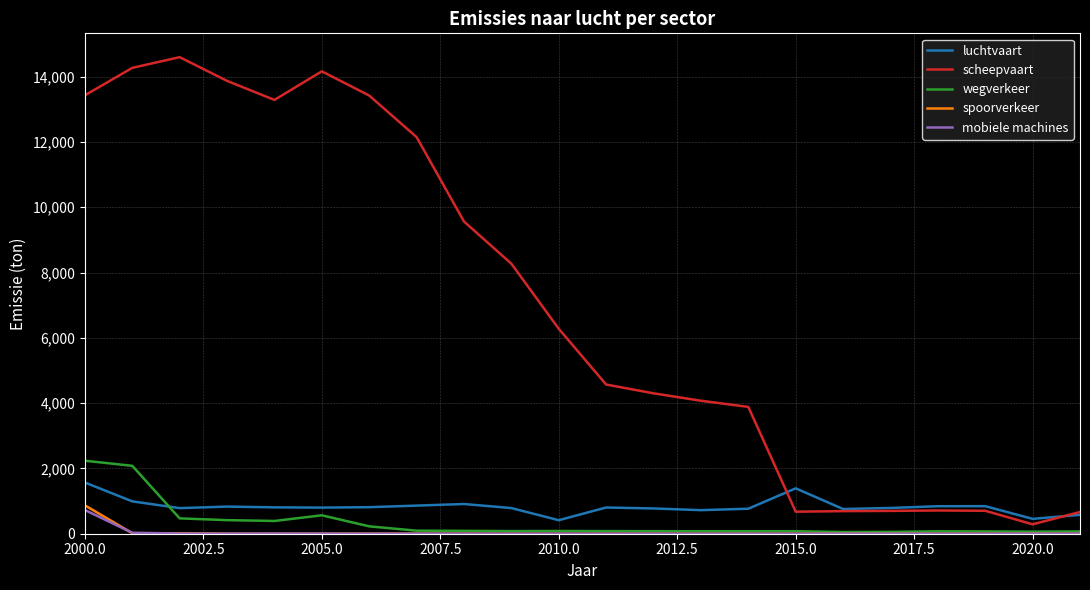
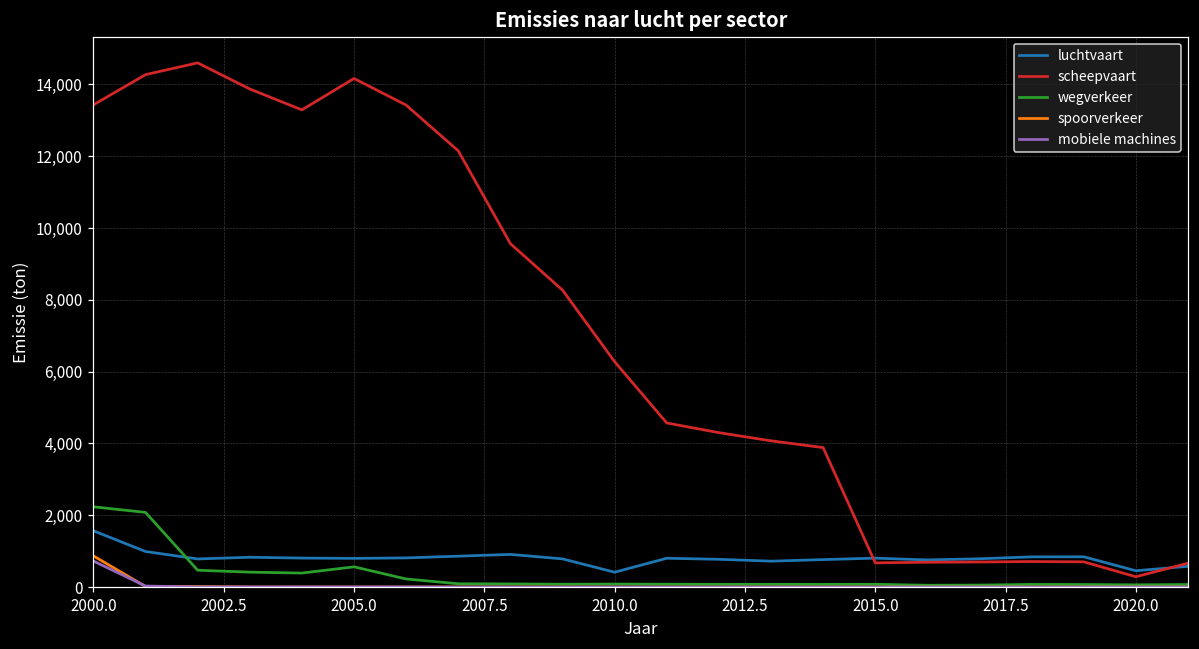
luchtvaart, 2015.0: 1,400 -> 800
